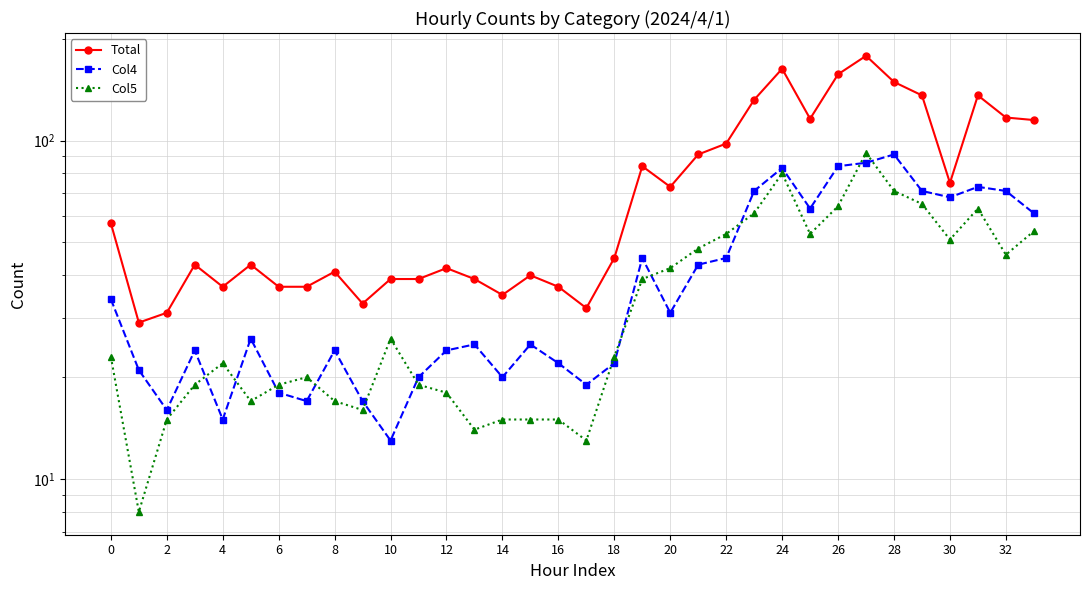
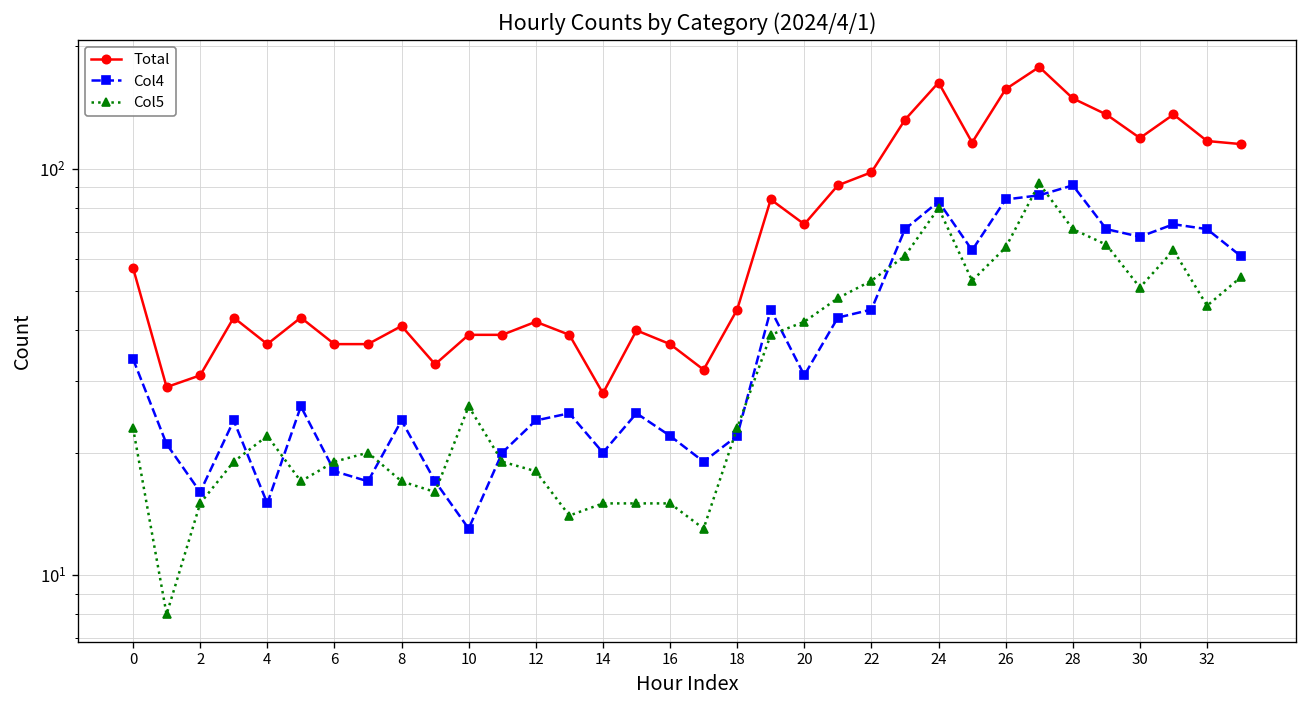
Total, 14: 35 -> 28
Total, 30: 75 -> 119
